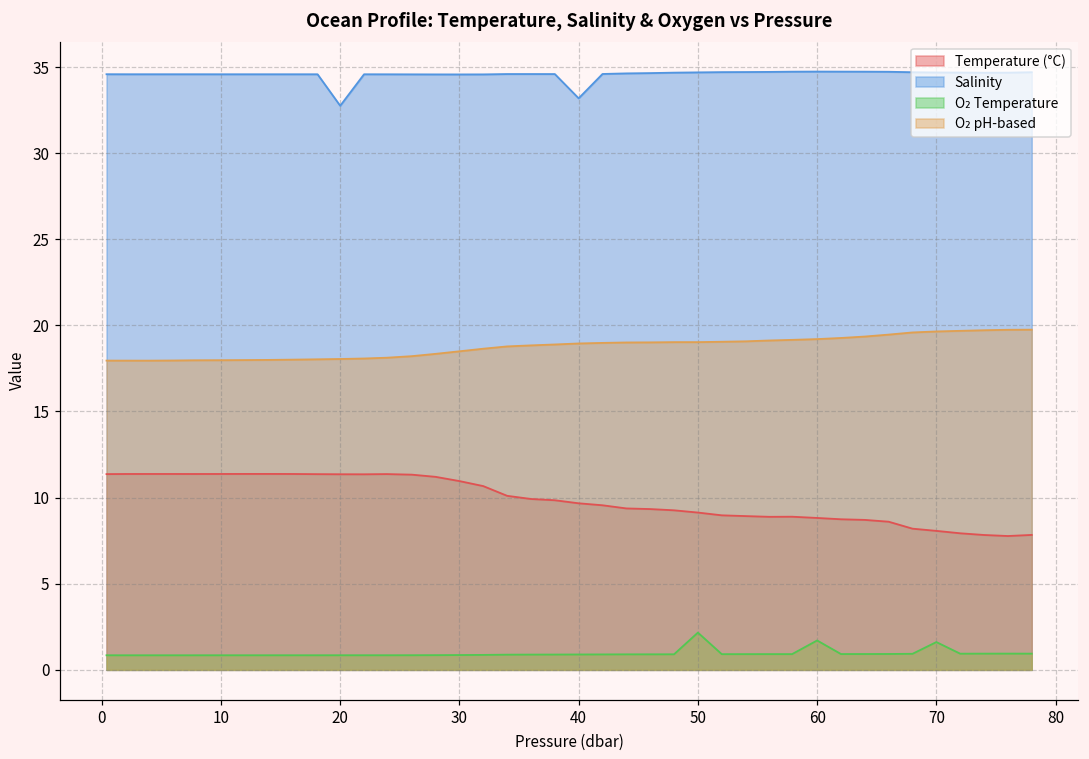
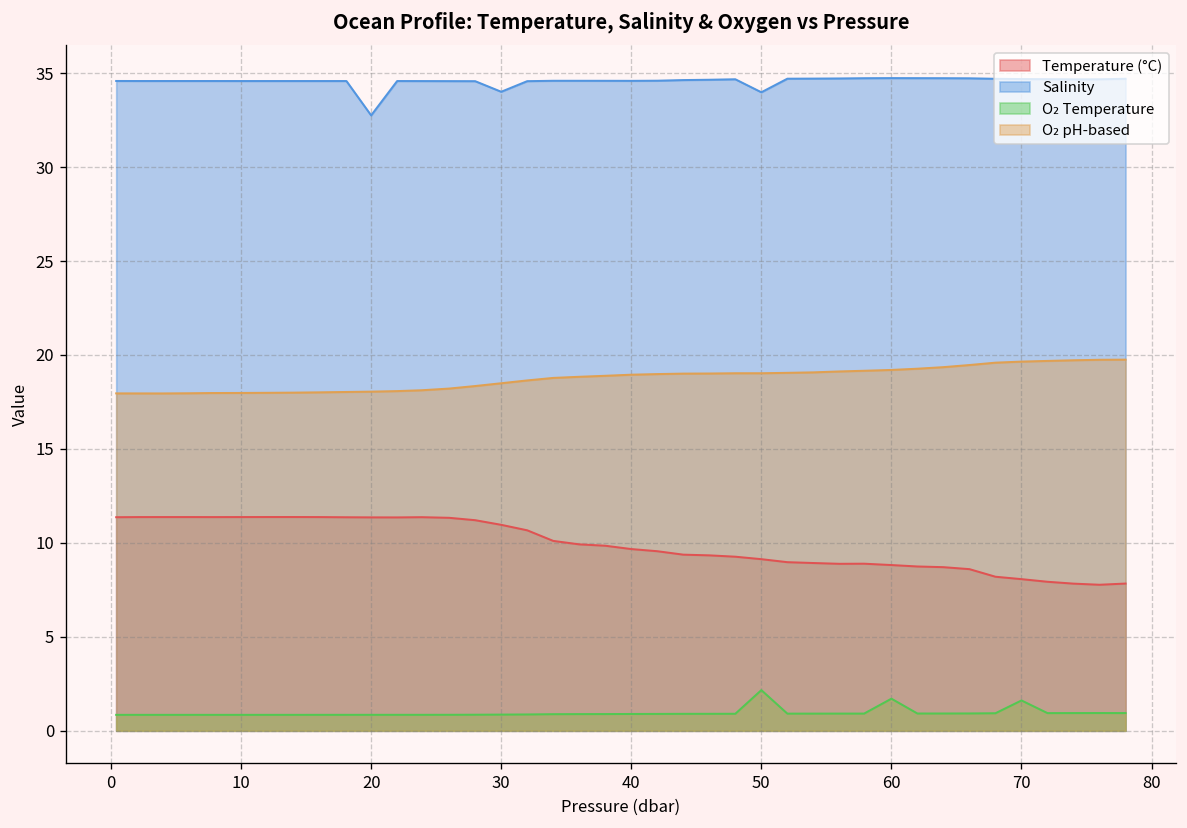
Salinity, 30: 34.6 -> 34.0
Salinity, 40: 33.2 -> 34.6
Salinity, 50: 34.7 -> 34.0
